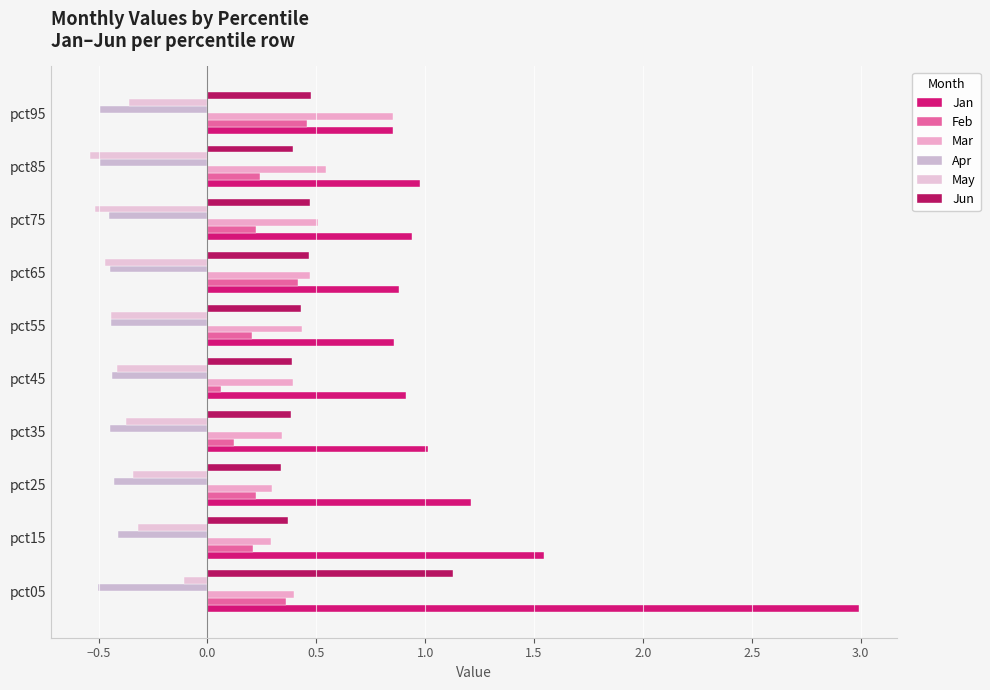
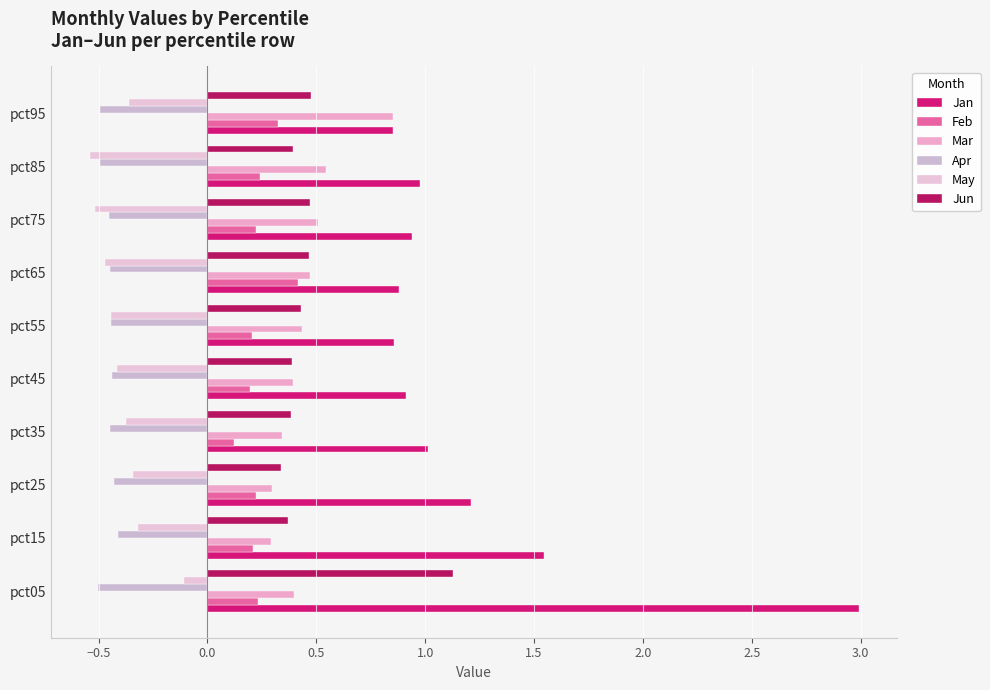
Feb, pct95: 0.46 -> 0.32
Feb, pct45: 0.06 -> 0.20
Feb, pct05: 0.36 -> 0.23
